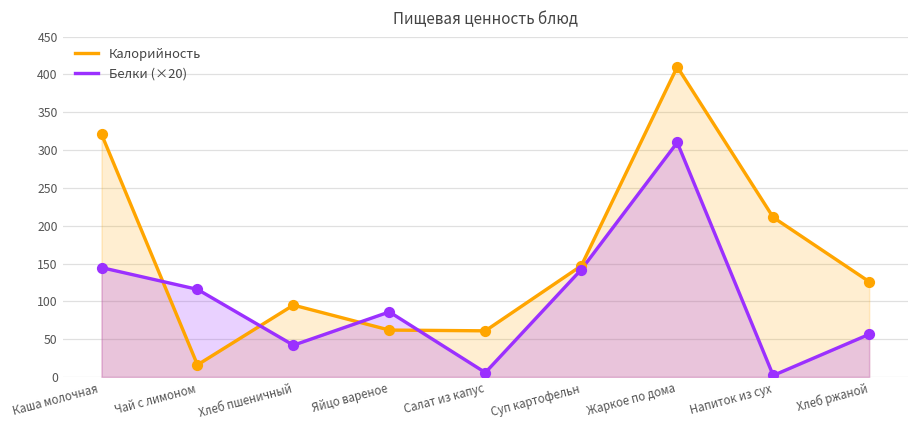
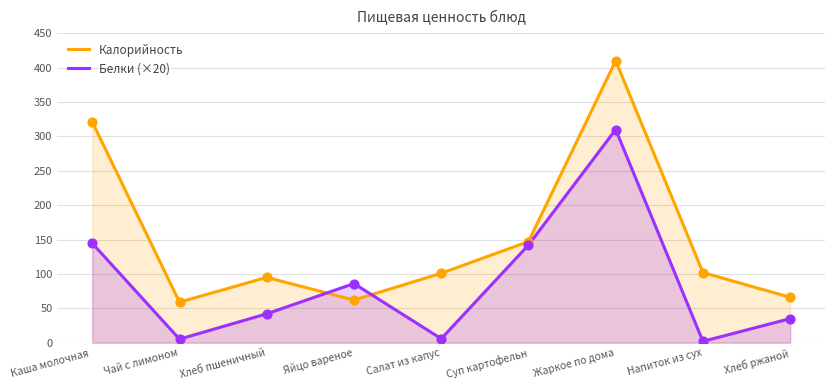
Калорийность, Чай с лимоном: 20 -> 60
Белки (×20), Чай с лимоном: 120 -> 10
Калорийность, Салат из капус: 60 -> 100
Калорийность, Напиток из сух: 210 -> 100
Калорийность, Хлеб ржаной: 130 -> 70
Белки (×20), Хлеб ржаной: 60 -> 40
